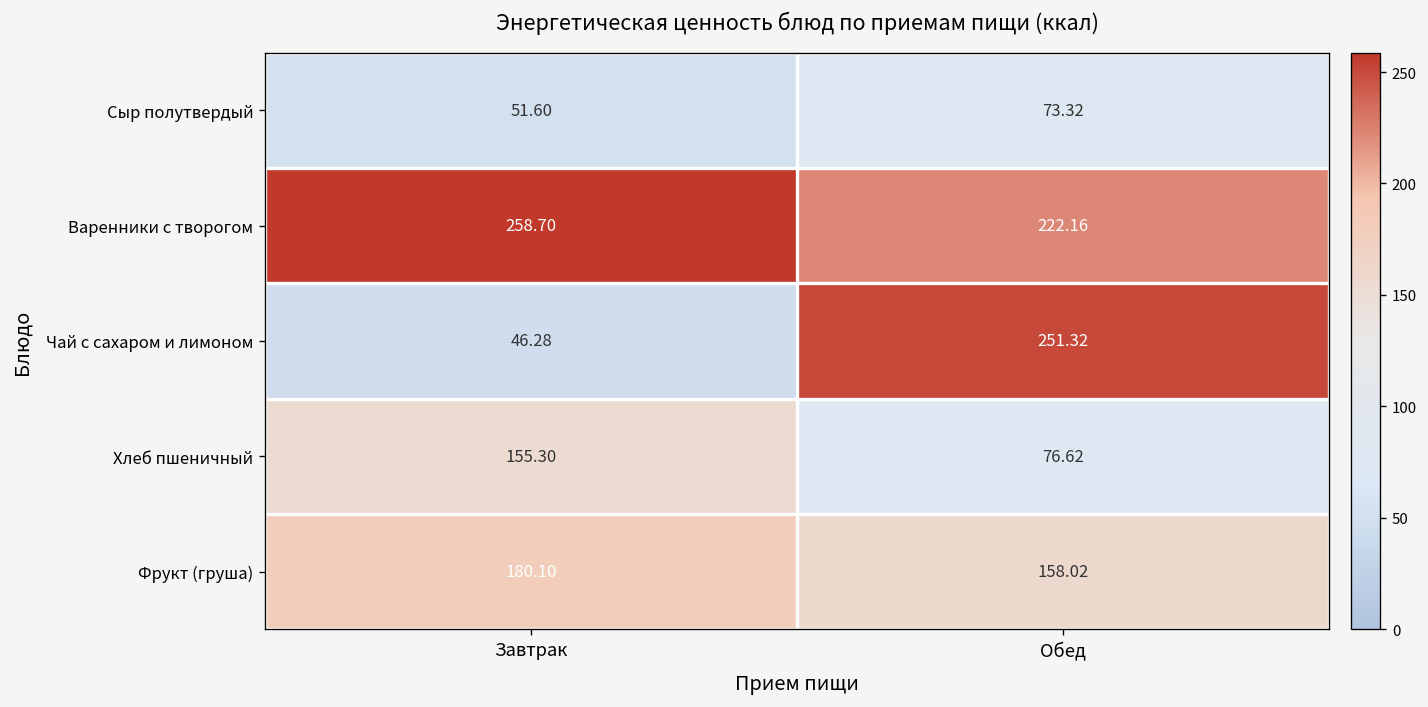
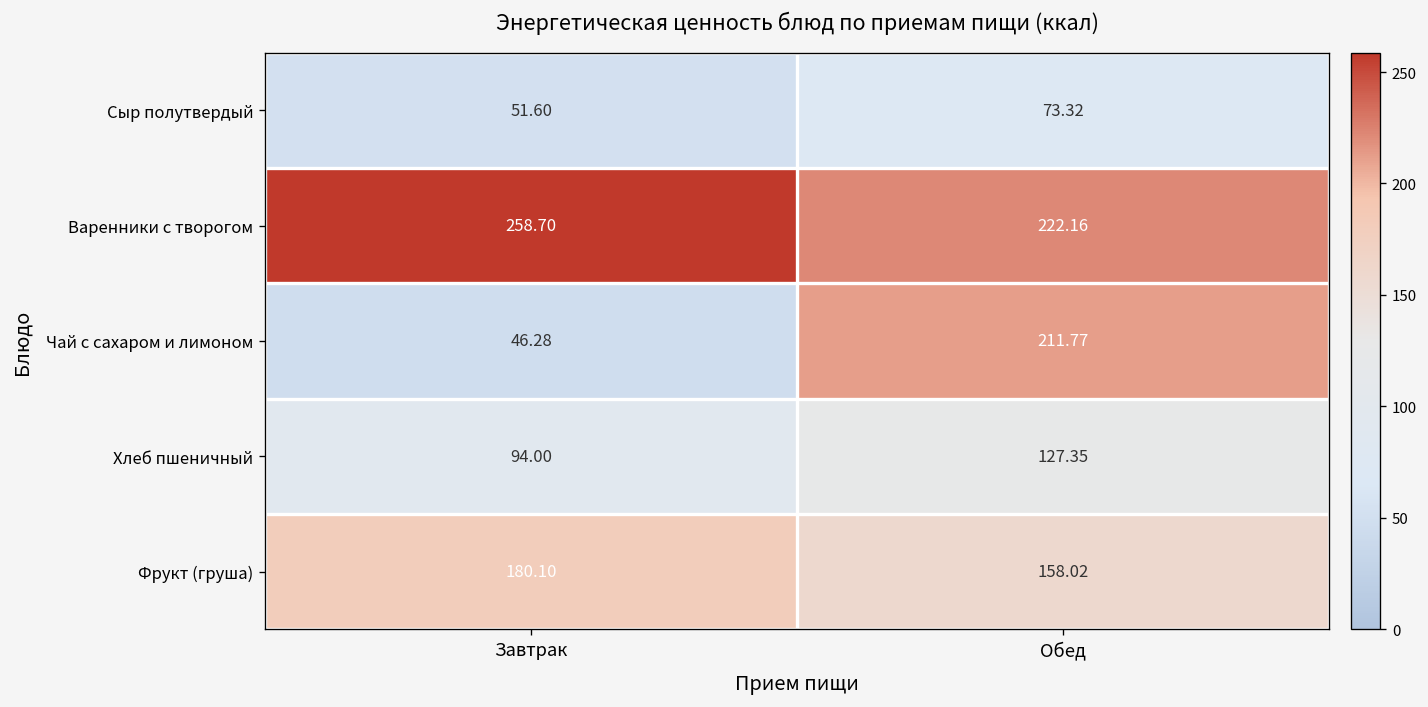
Чай с сахаром и лимоном, Обед: 251.32 -> 211.77
Хлеб пшеничный, Завтрак: 155.30 -> 94.00
Хлеб пшеничный, Обед: 76.62 -> 127.35
